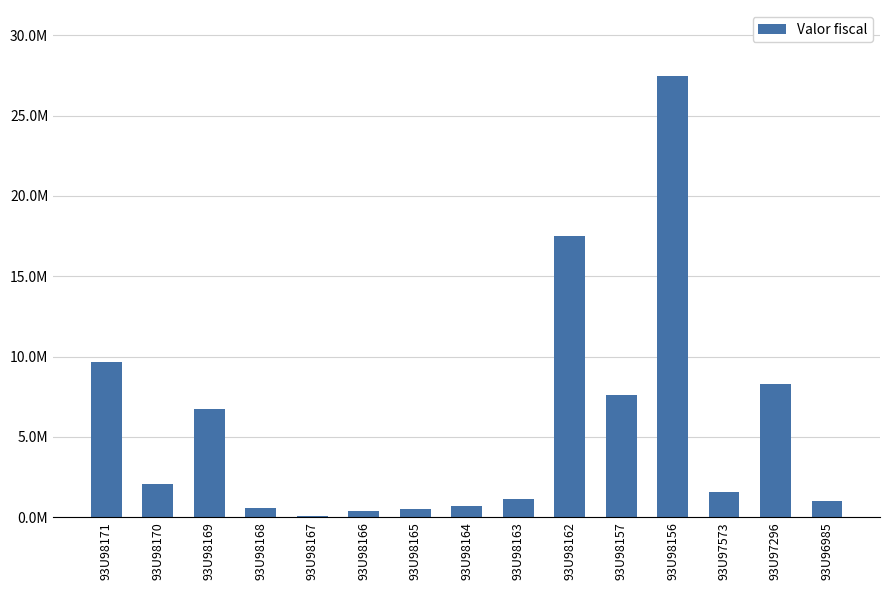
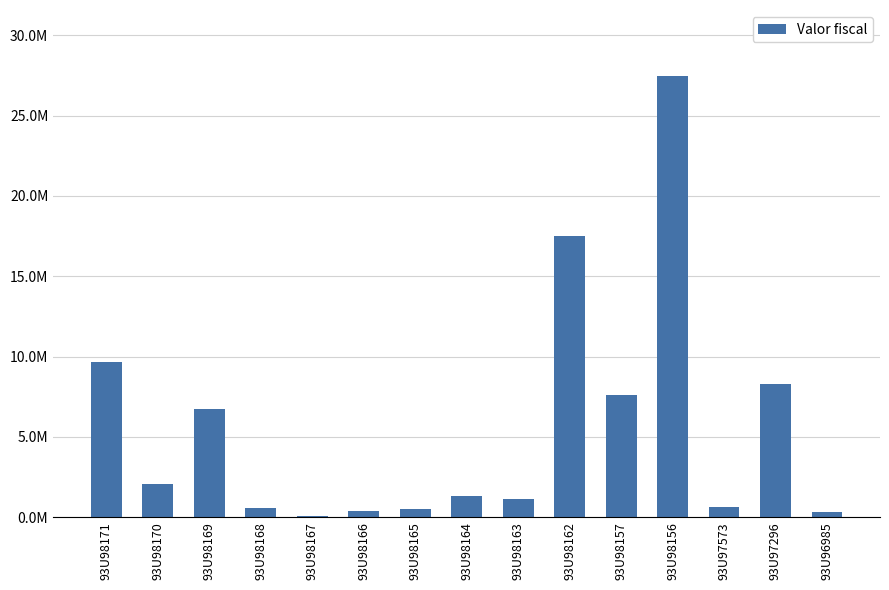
93U98164: 700000 -> 1300000
93U97573: 1600000 -> 700000
93U96985: 1000000 -> 400000
